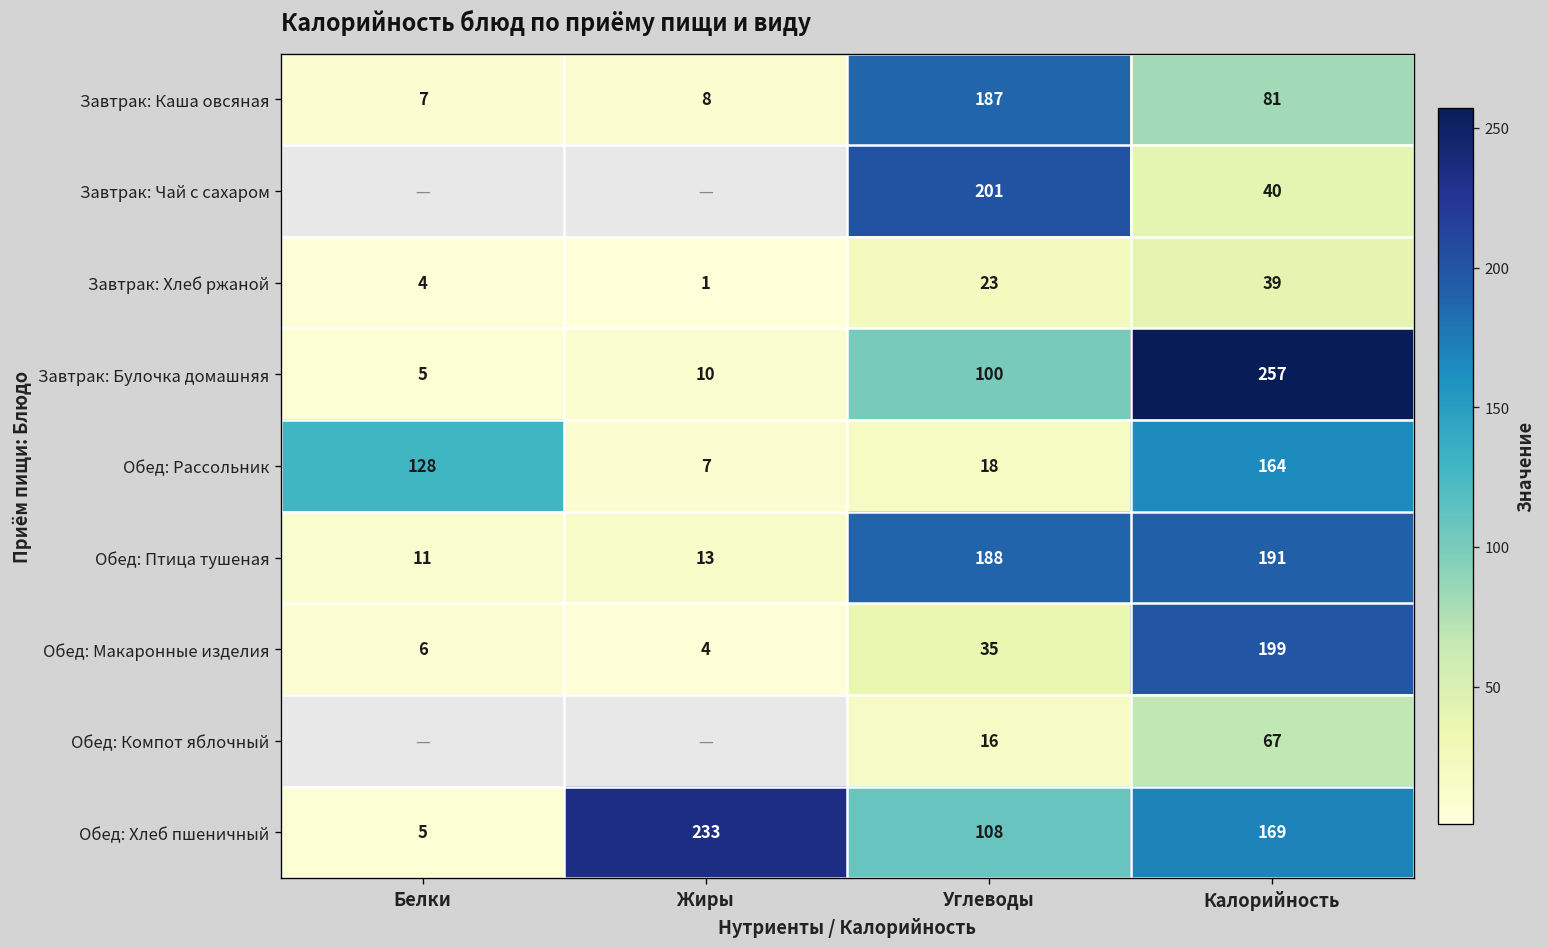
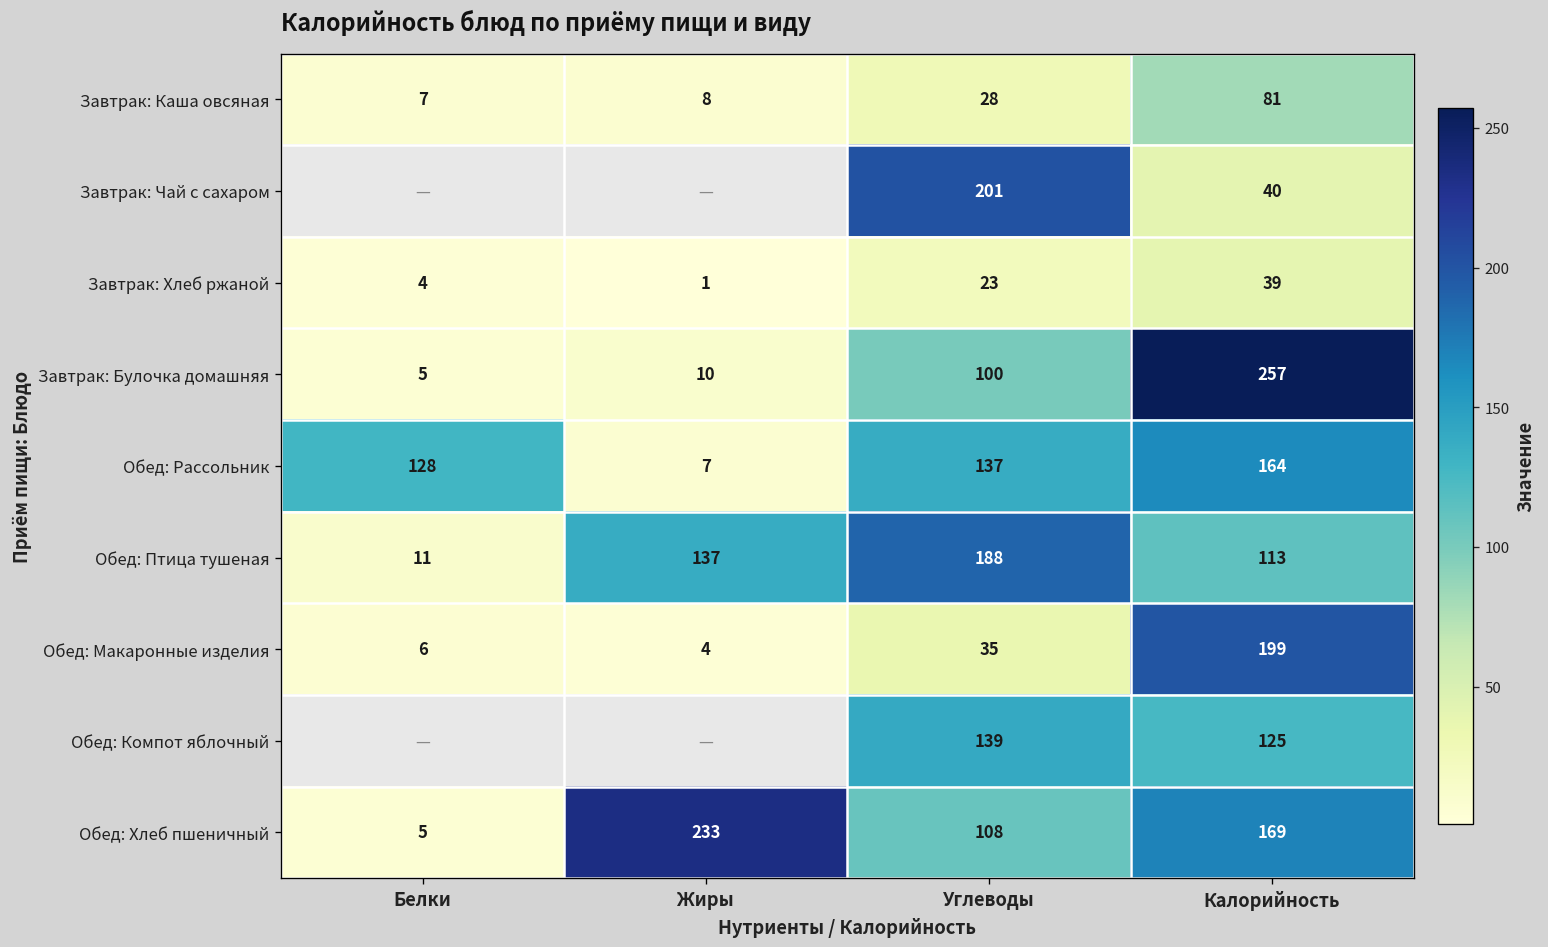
Завтрак: Каша овсяная, Углеводы: 187 -> 28
Обед: Рассольник, Углеводы: 18 -> 137
Обед: Птица тушеная, Жиры: 13 -> 137
Обед: Птица тушеная, Калорийность: 191 -> 113
Обед: Компот яблочный, Углеводы: 16 -> 139
Обед: Компот яблочный, Калорийность: 67 -> 125
